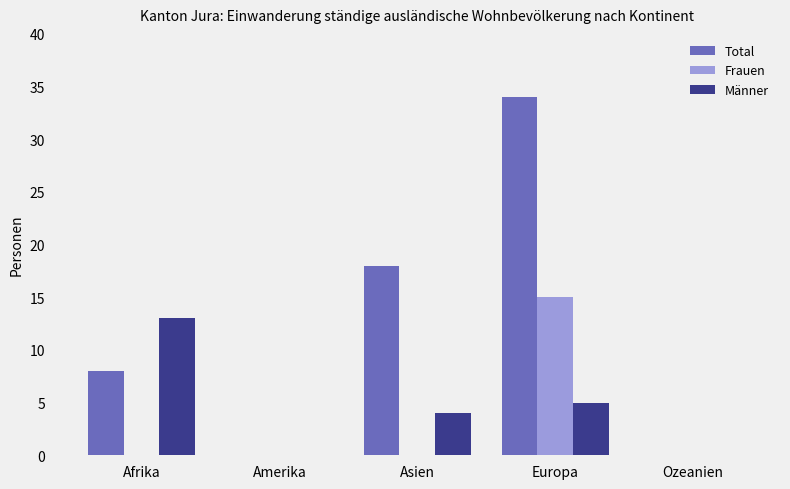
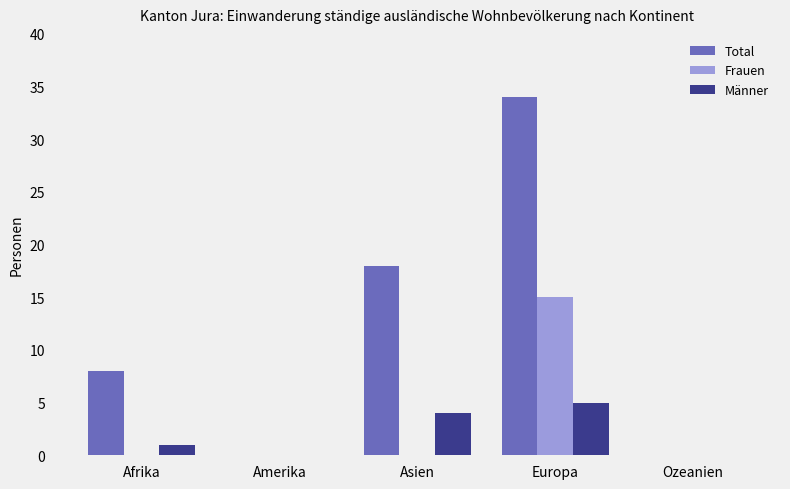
Männer, Afrika: 13 -> 1
